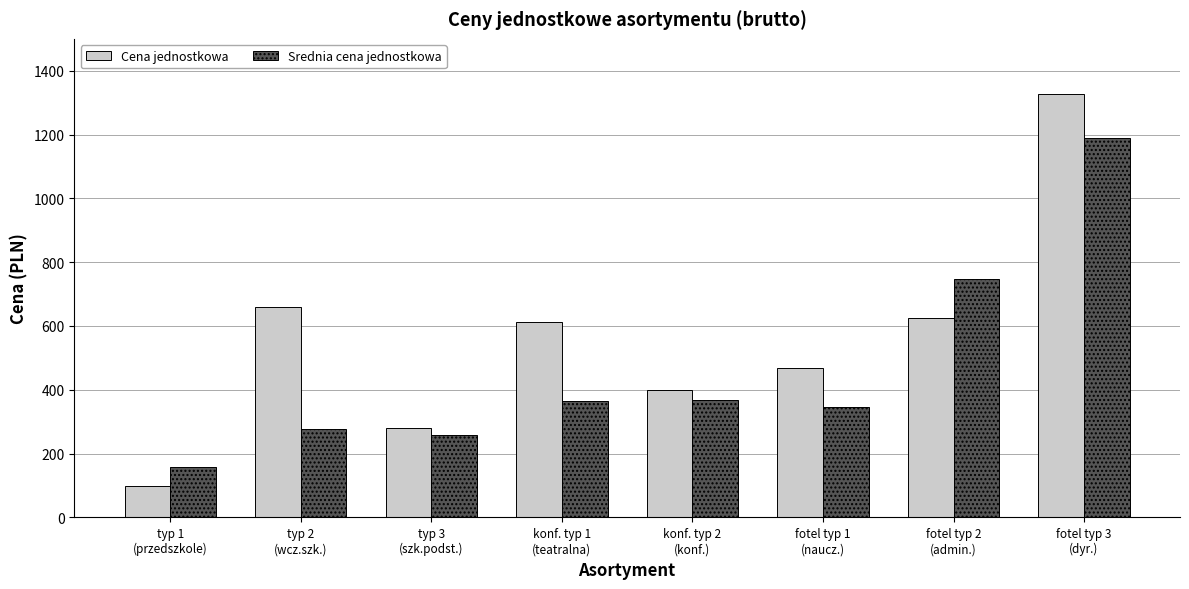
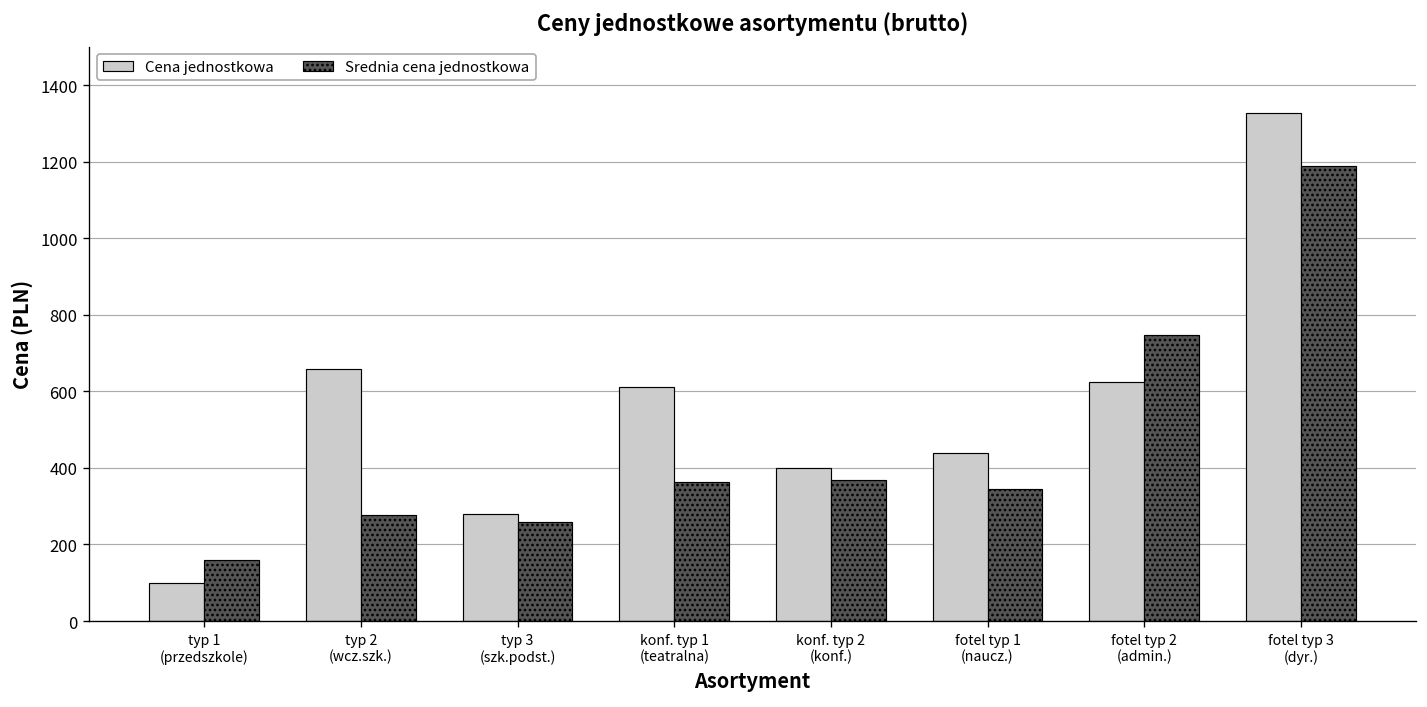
Cena jednostkowa, fotel typ 1 (naucz.): 470 -> 440
